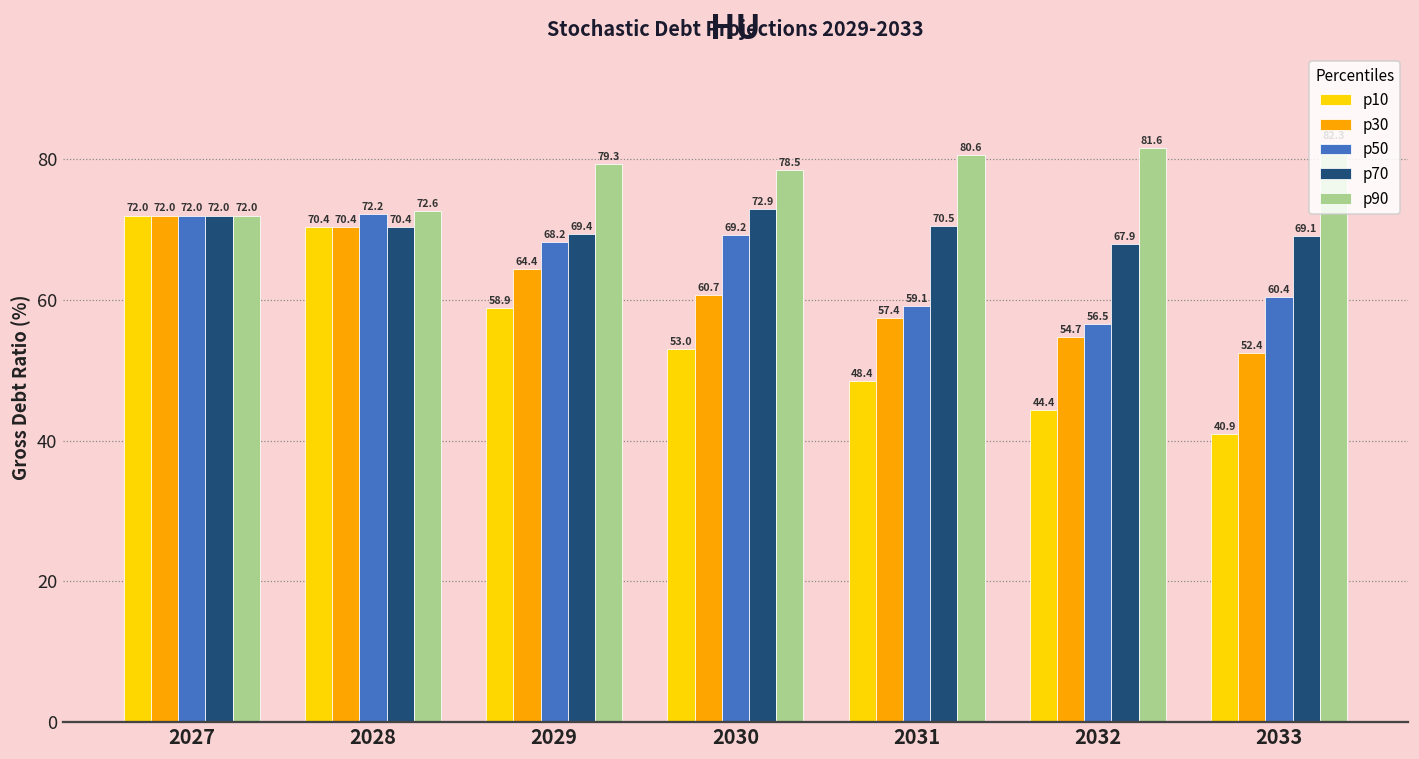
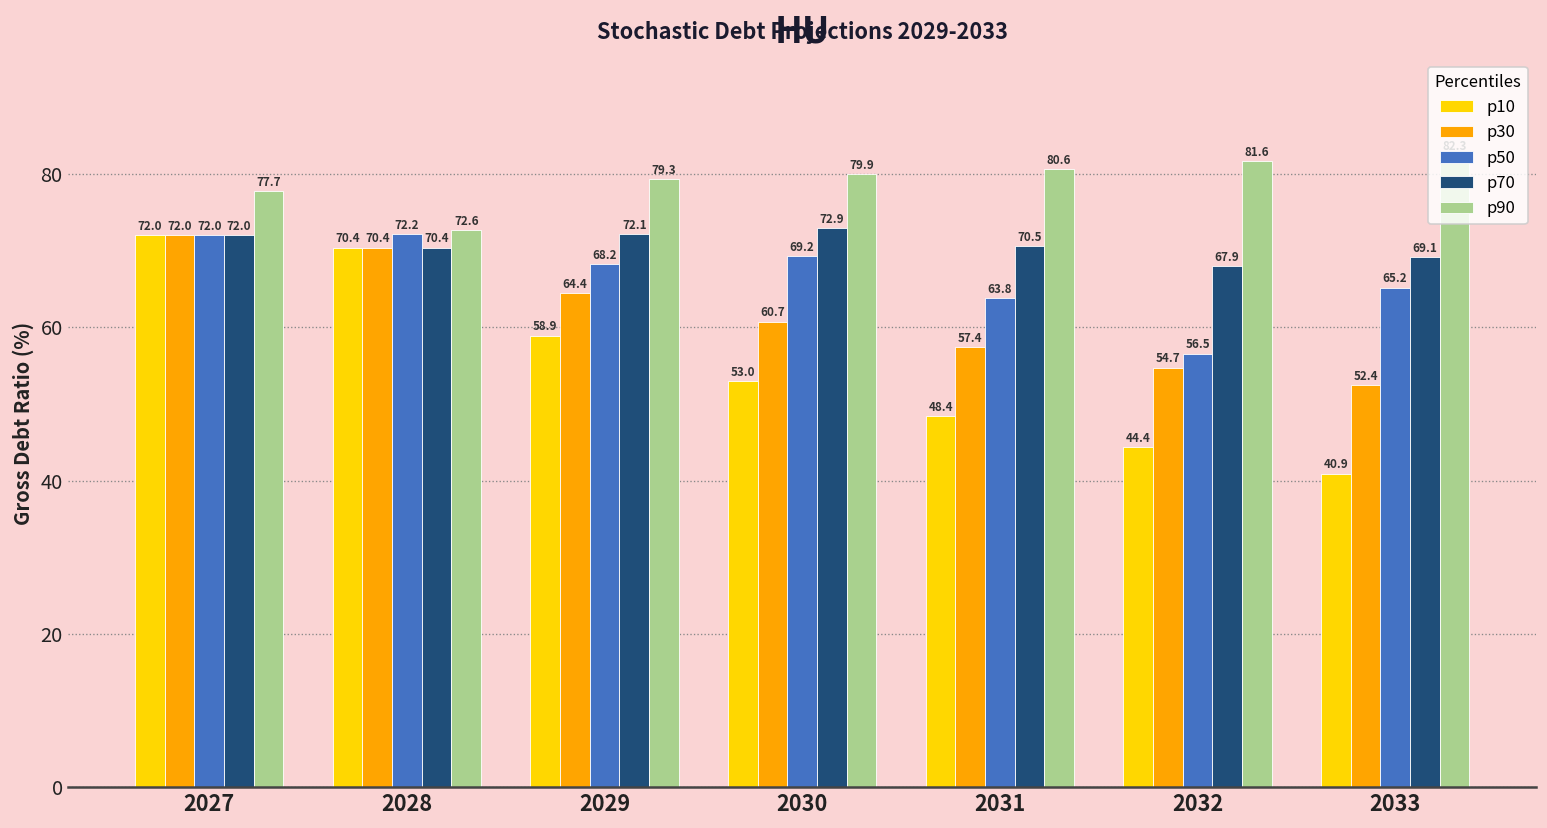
p90, 2027: 72.0 -> 77.7
p70, 2029: 69.4 -> 72.1
p90, 2030: 78.5 -> 79.9
p50, 2031: 59.1 -> 63.8
p50, 2033: 60.4 -> 65.2
